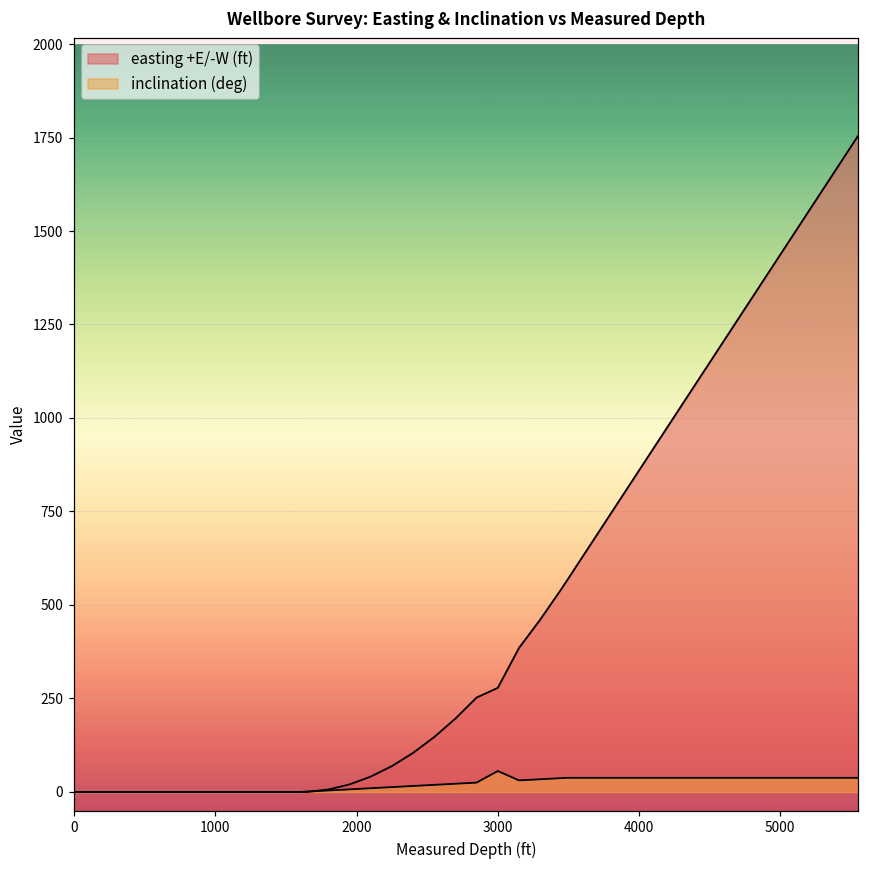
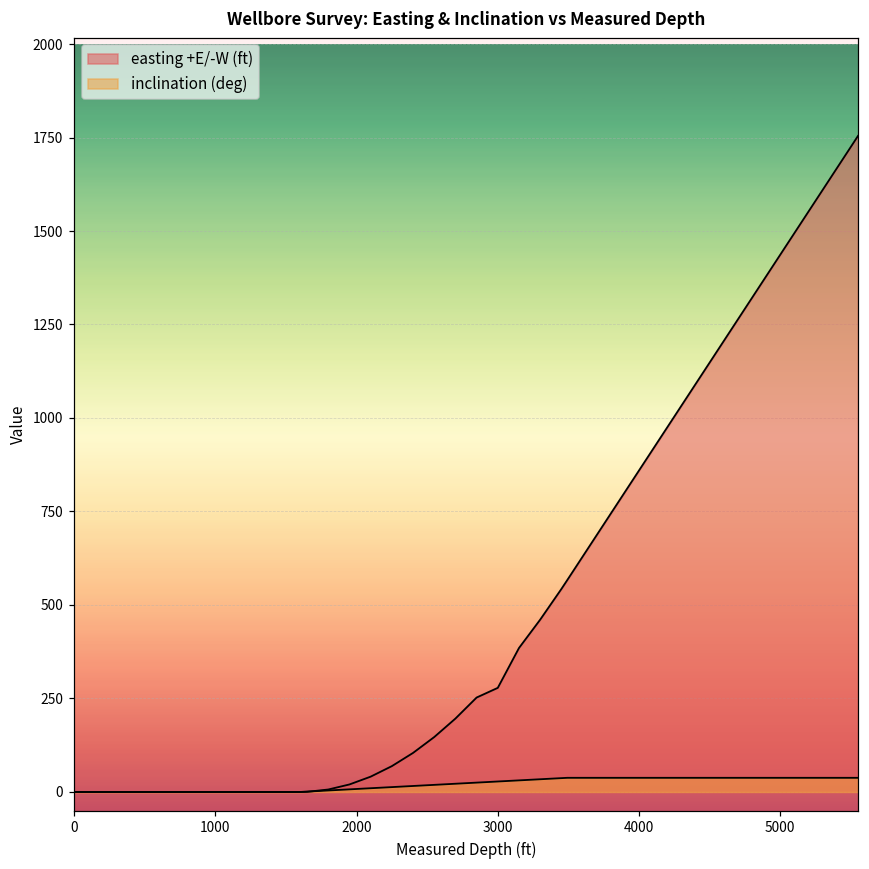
inclination (deg), 3000: 60 -> 30
